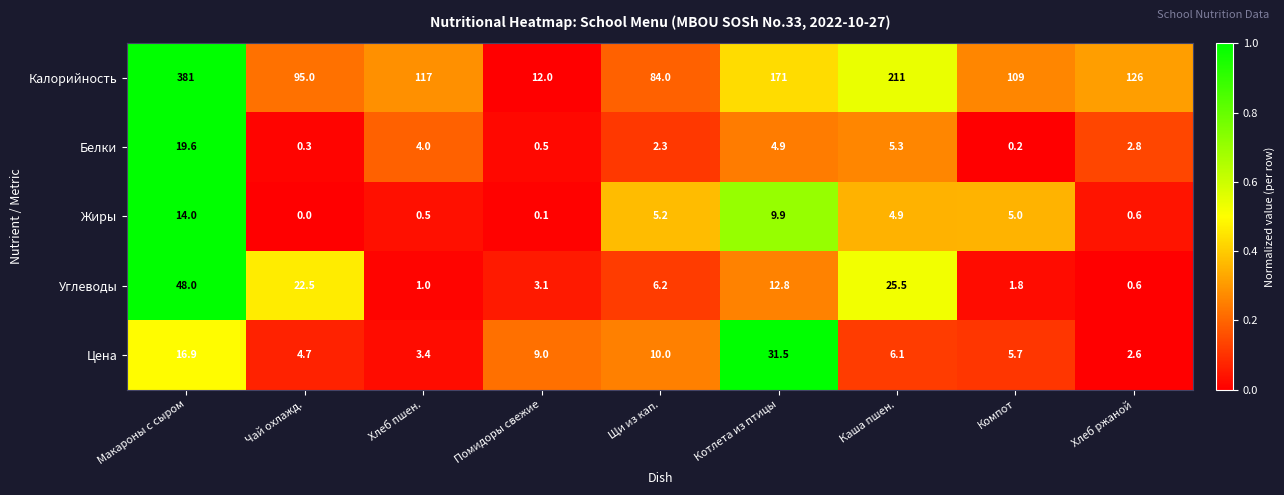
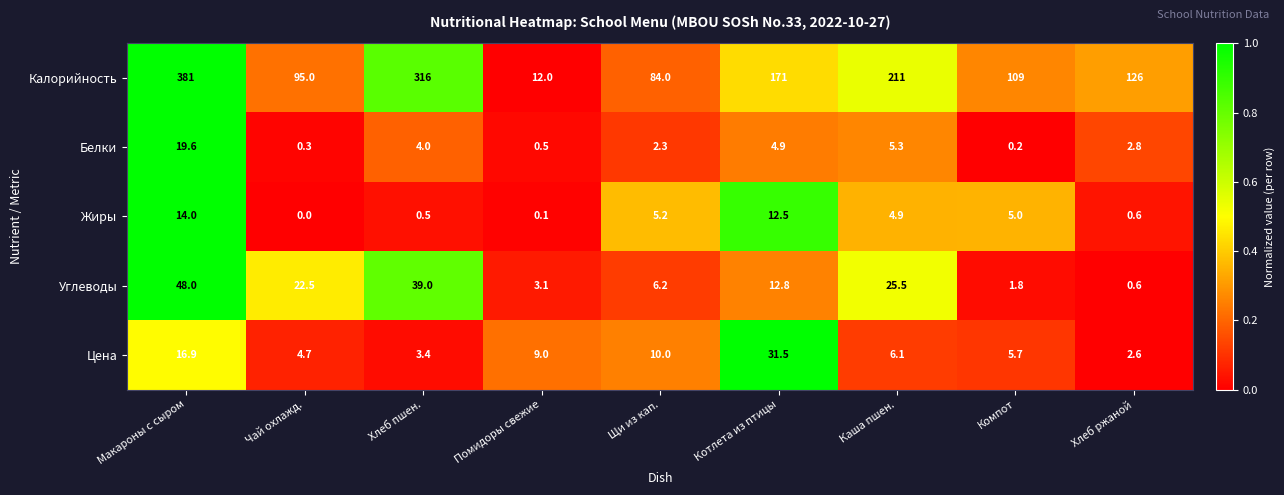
Калорийность, Хлеб пшен.: 117 -> 316
Жиры, Котлета из птицы: 9.9 -> 12.5
Углеводы, Хлеб пшен.: 1.0 -> 39.0
